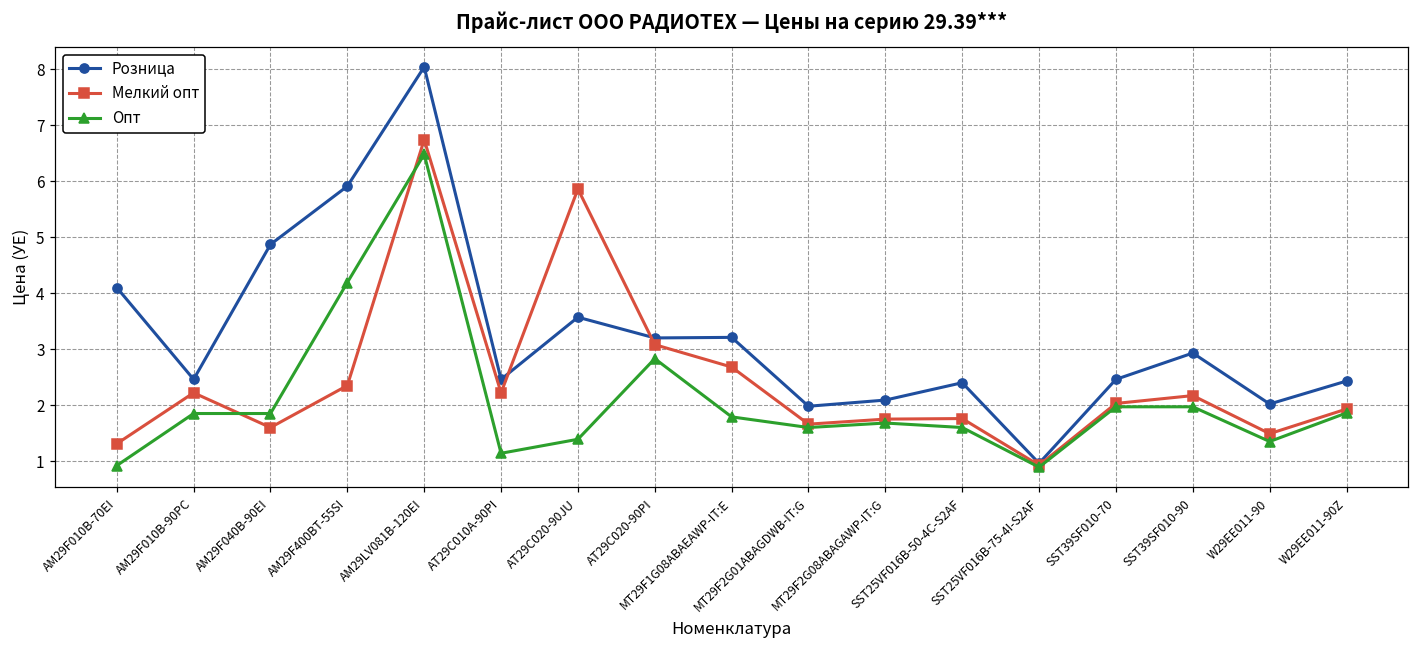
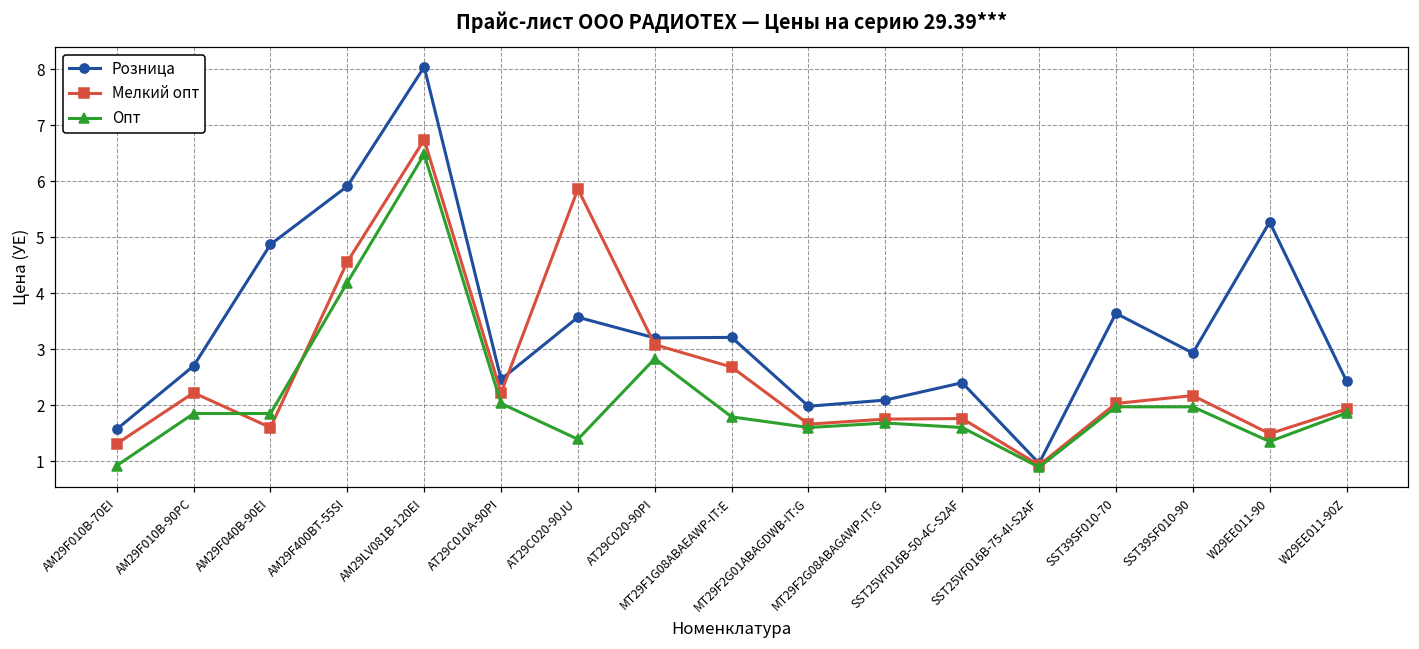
Розница, AM29F010B-70EI: 4.1 -> 1.6
Розница, AM29F010B-90PC: 2.5 -> 2.7
Мелкий опт, AM29F400BT-55SI: 2.4 -> 4.6
Опт, AT29C010A-90PI: 1.1 -> 2.0
Розница, SST39SF010-70: 2.5 -> 3.6
Розница, W29EE011-90: 2.0 -> 5.3
